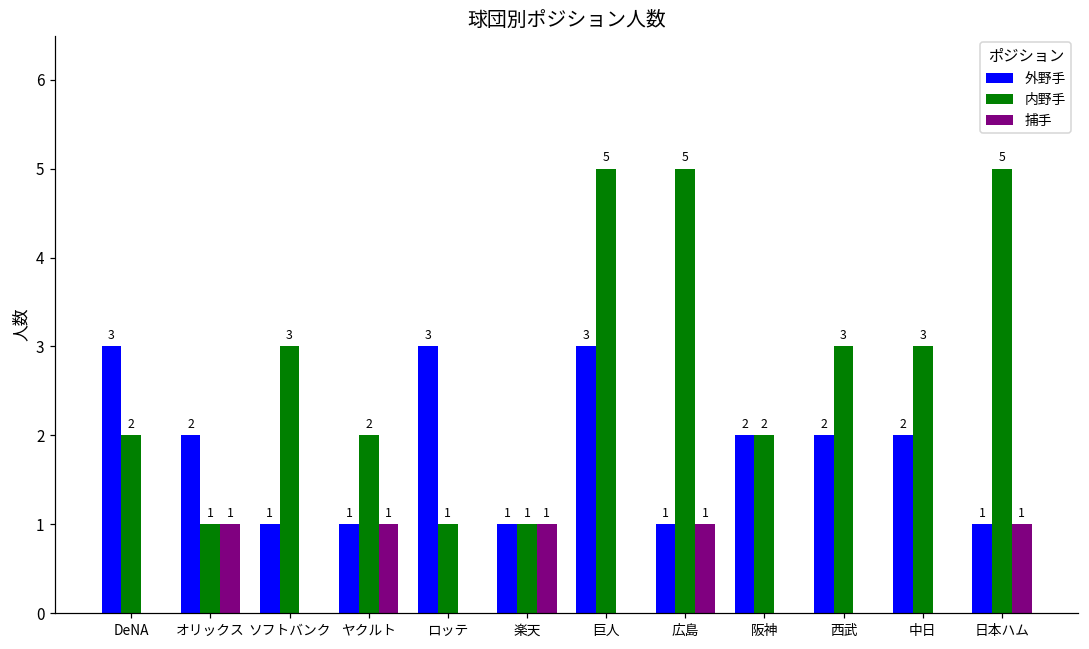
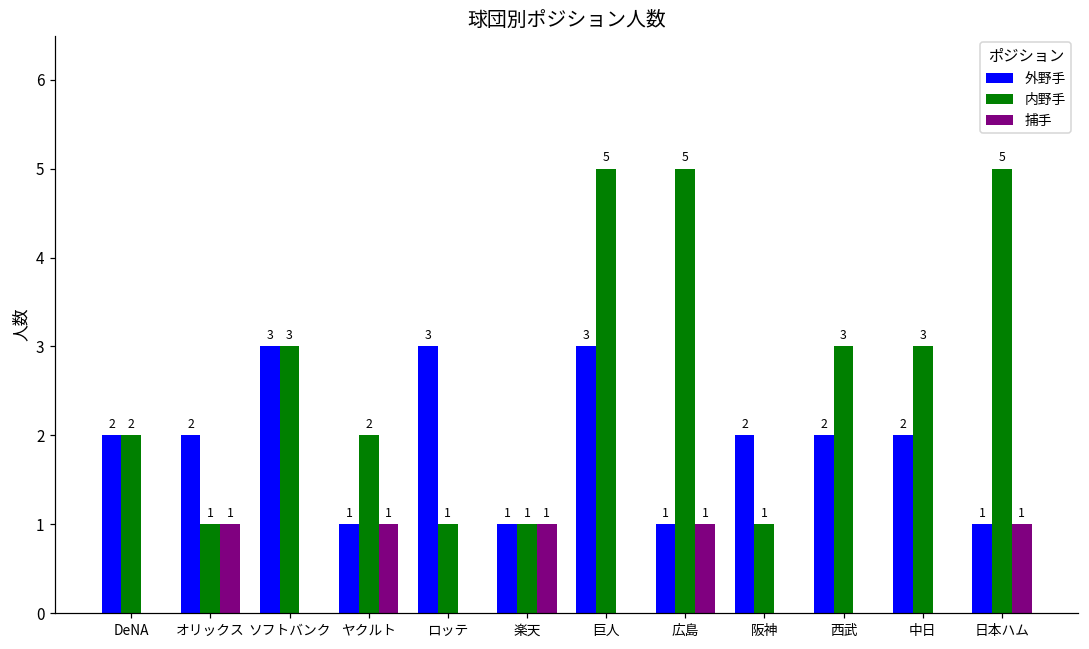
外野手, DeNA: 3 -> 2
外野手, ソフトバンク: 1 -> 3
内野手, 阪神: 2 -> 1
